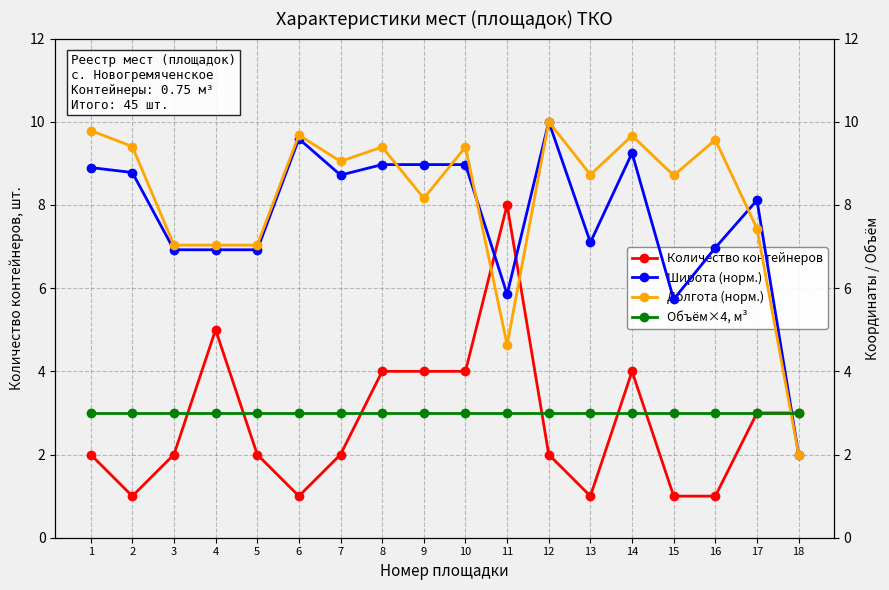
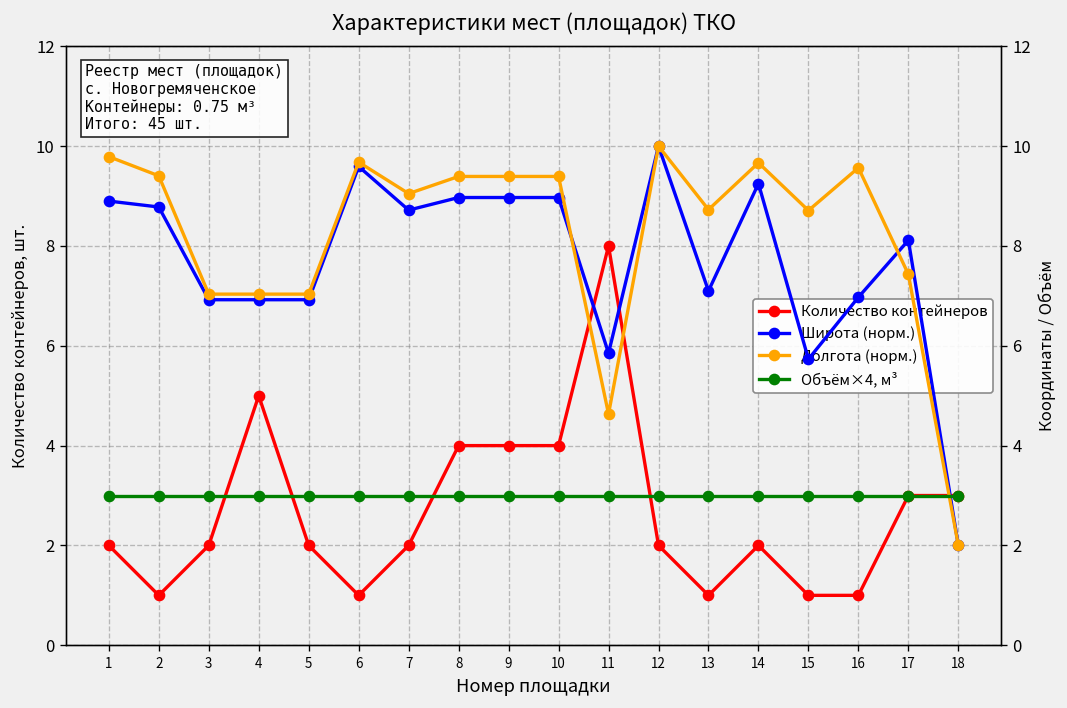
Количество контейнеров, 14: 4 -> 2
Долгота (норм.), 9: 8.2 -> 9.4
